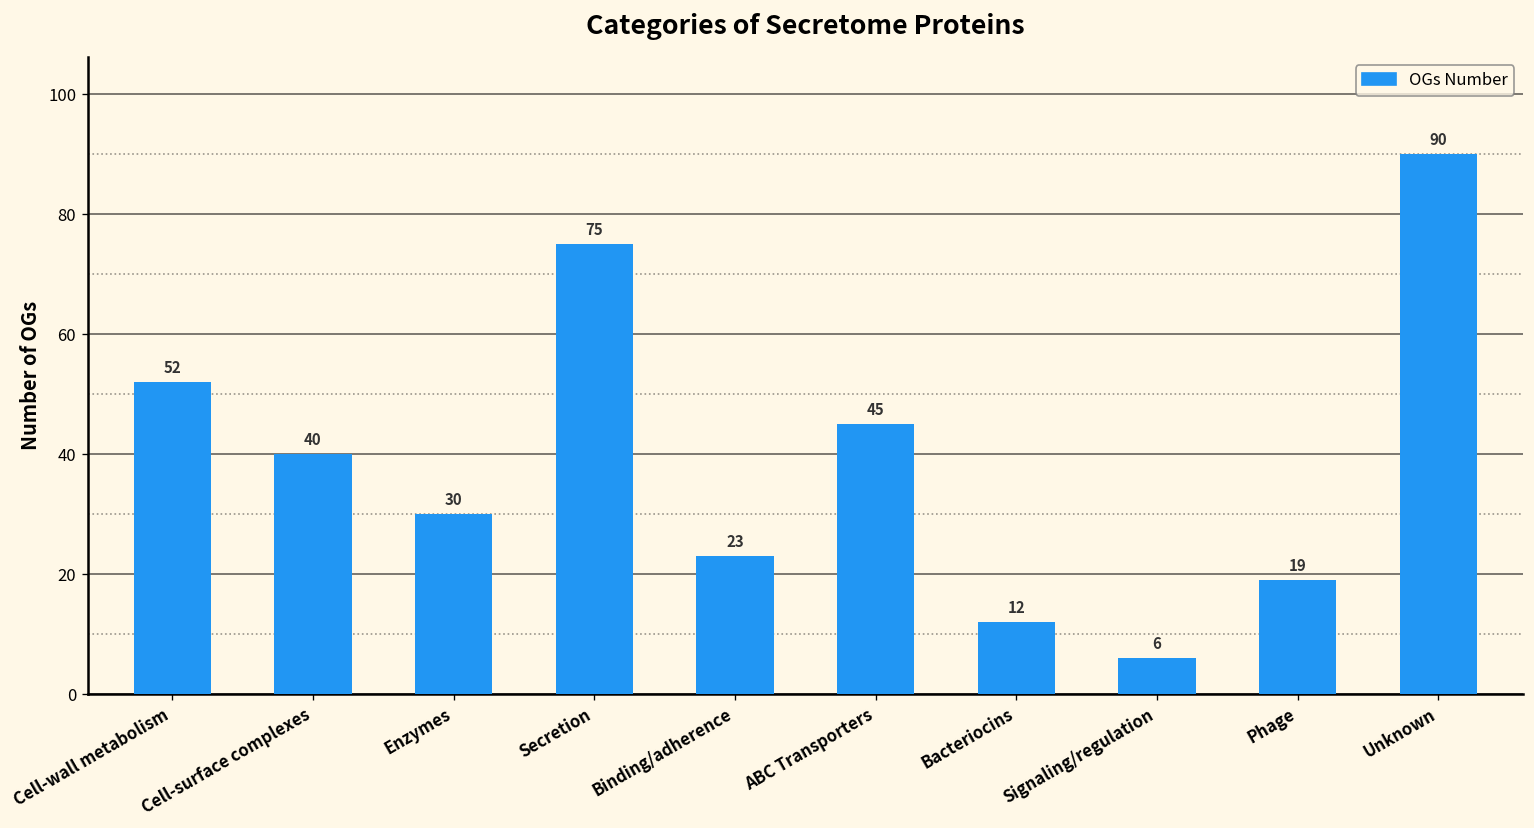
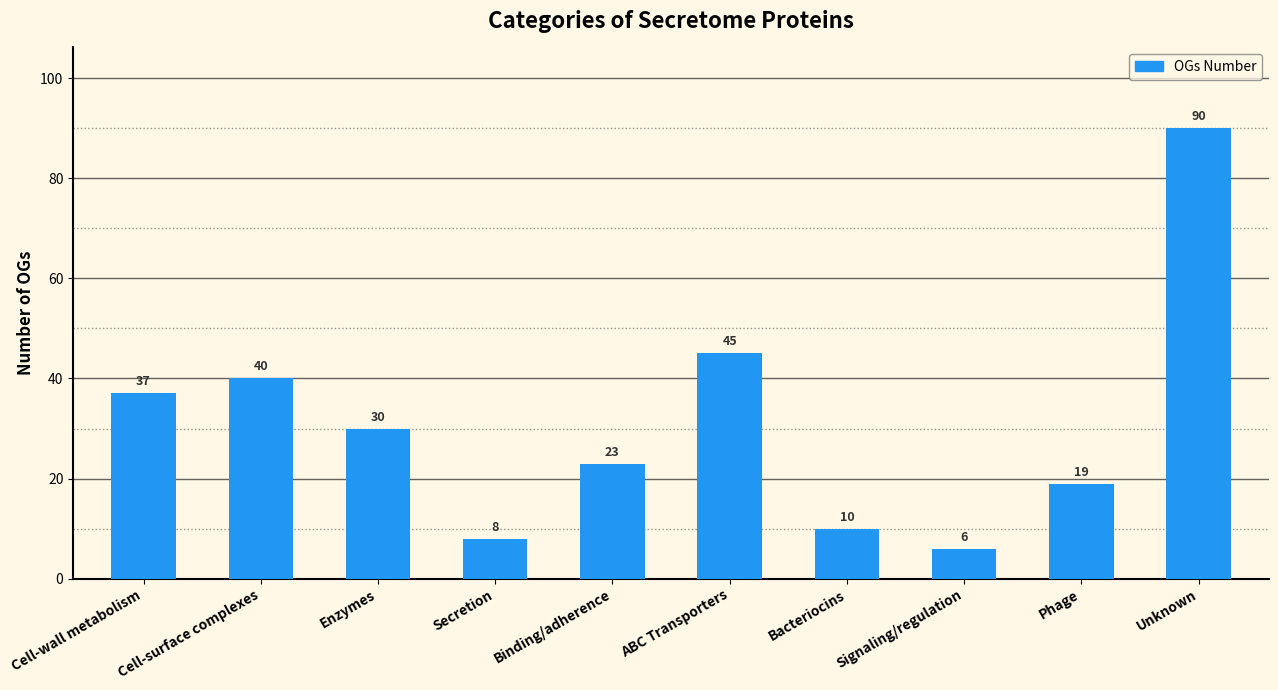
Cell-wall metabolism: 52 -> 37
Secretion: 75 -> 8
Bacteriocins: 12 -> 10
